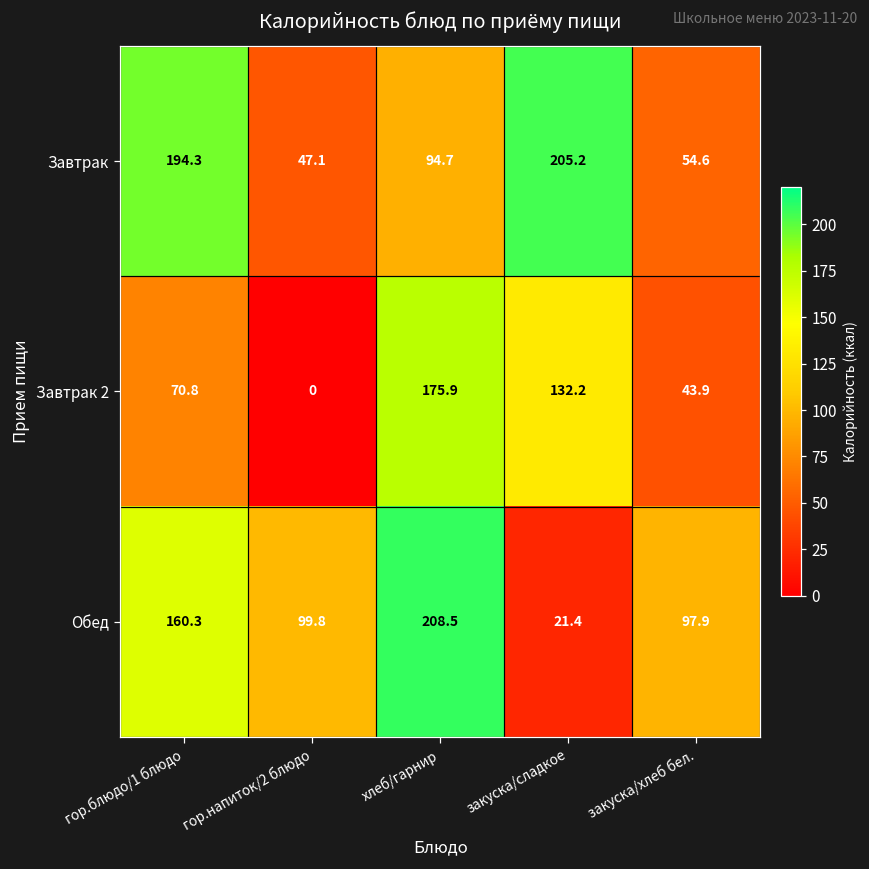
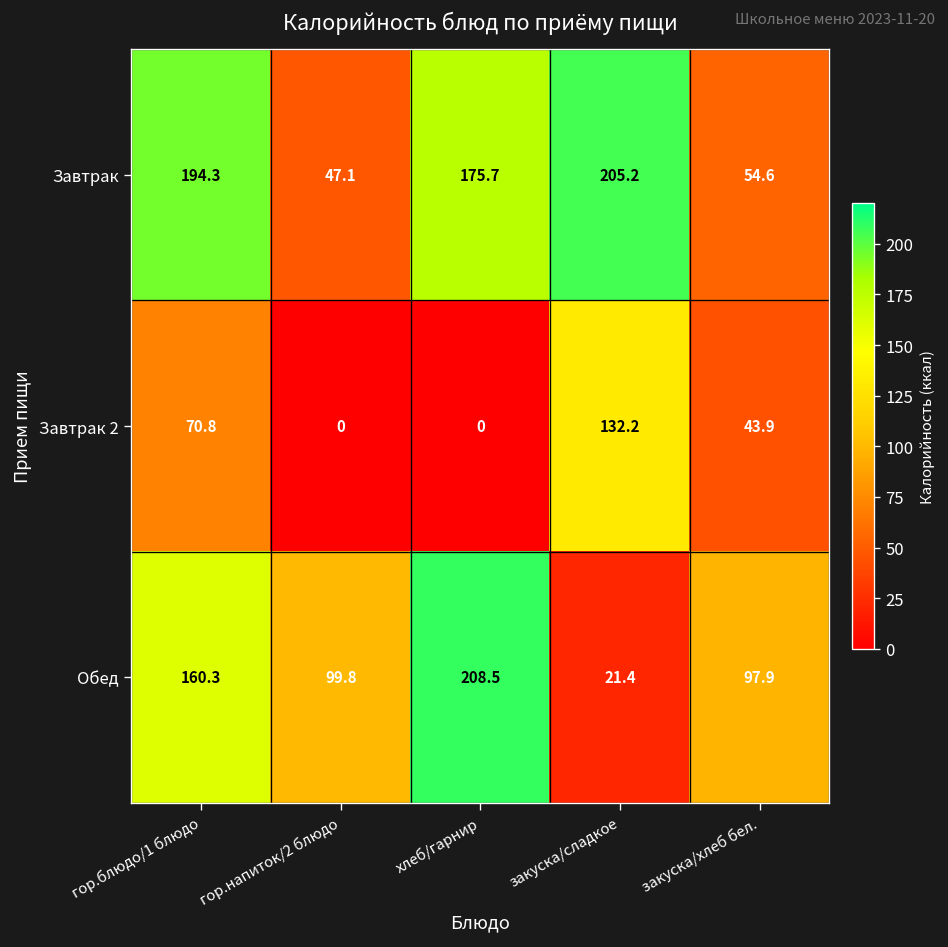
Завтрак, хлеб/гарнир: 94.7 -> 175.7
Завтрак 2, хлеб/гарнир: 175.9 -> 0
